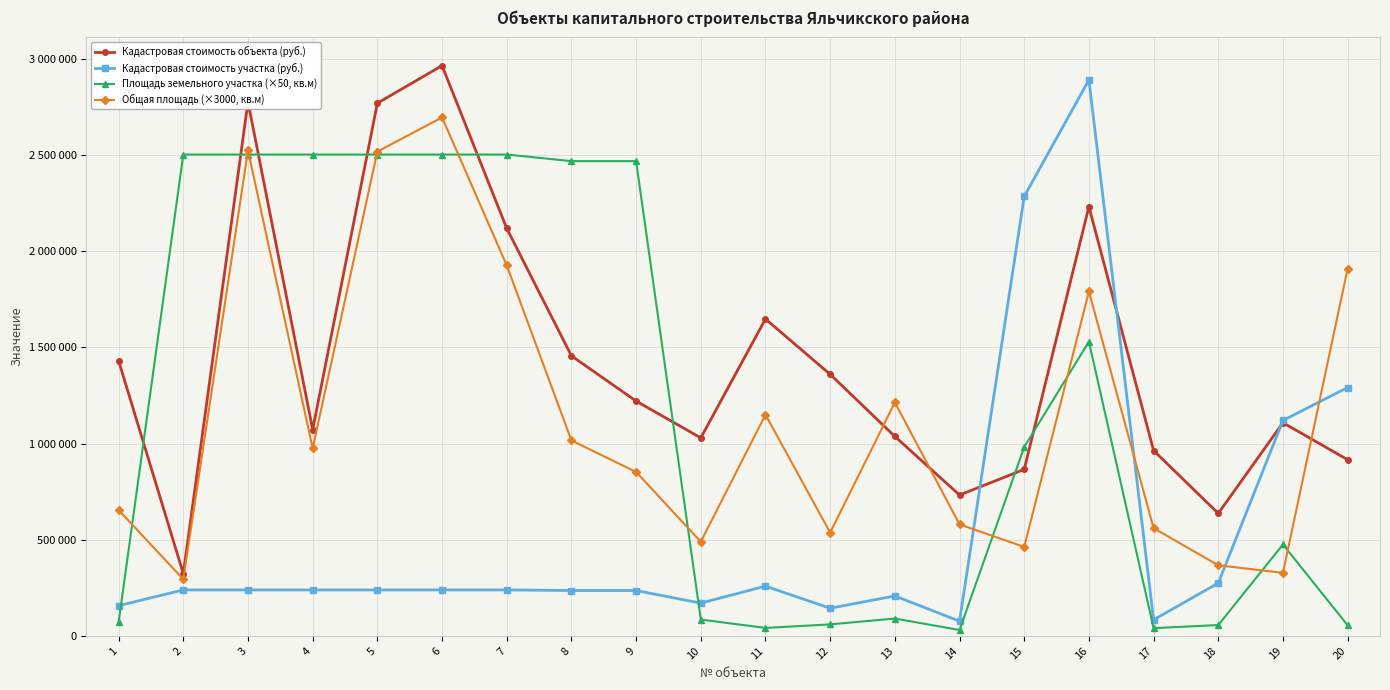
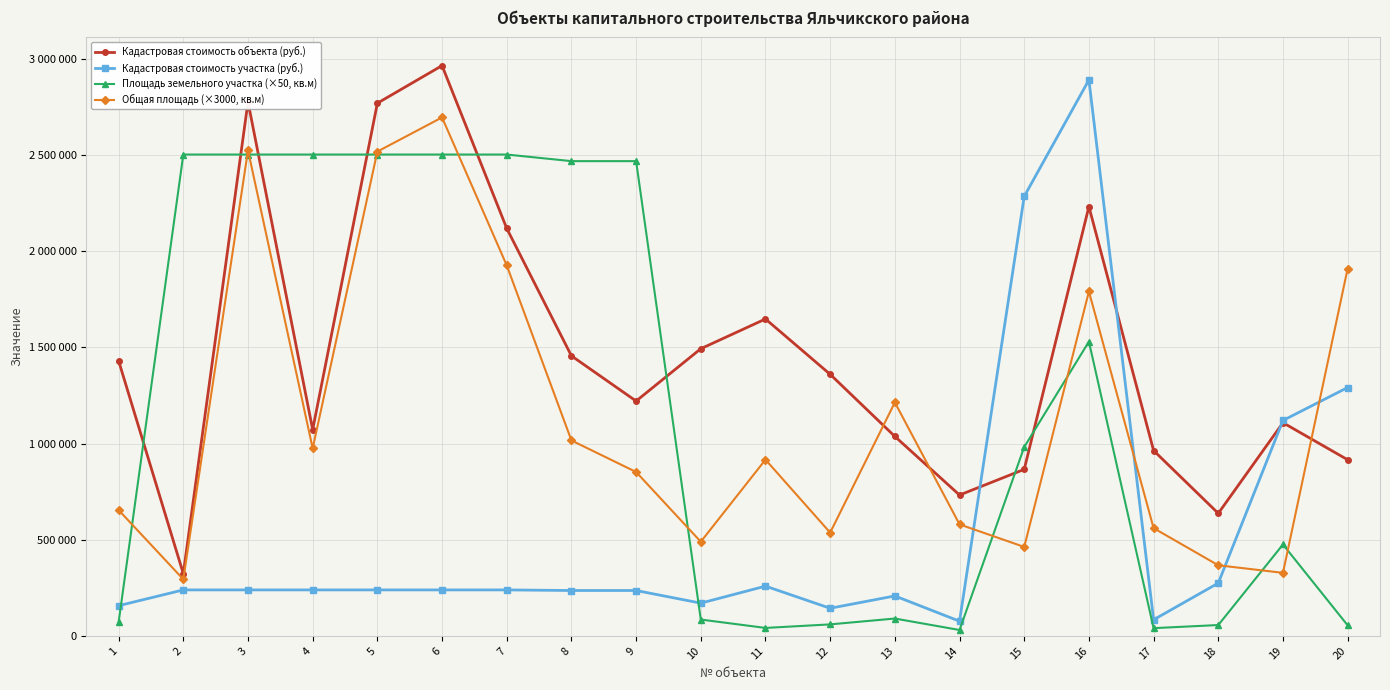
Кадастровая стоимость объекта (руб.), 10: 1030000 -> 1490000
Общая площадь (×3000, кв.м), 11: 1150000 -> 920000
